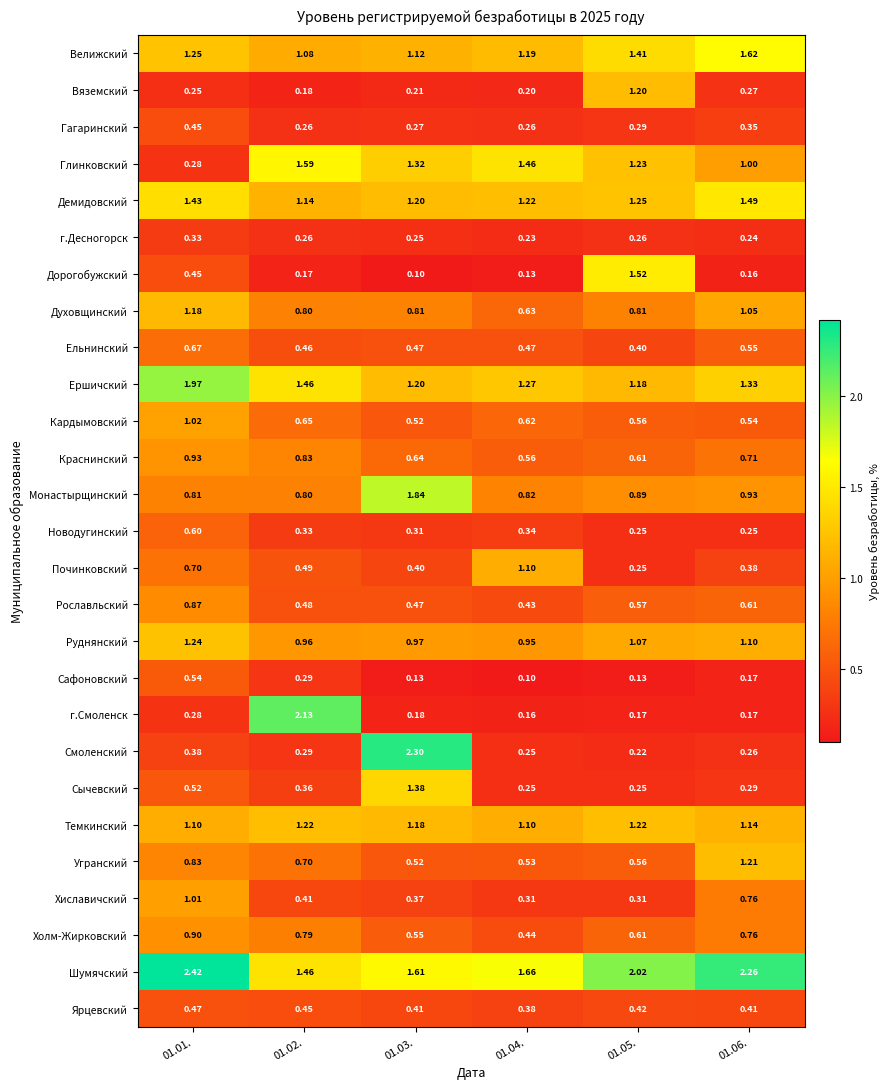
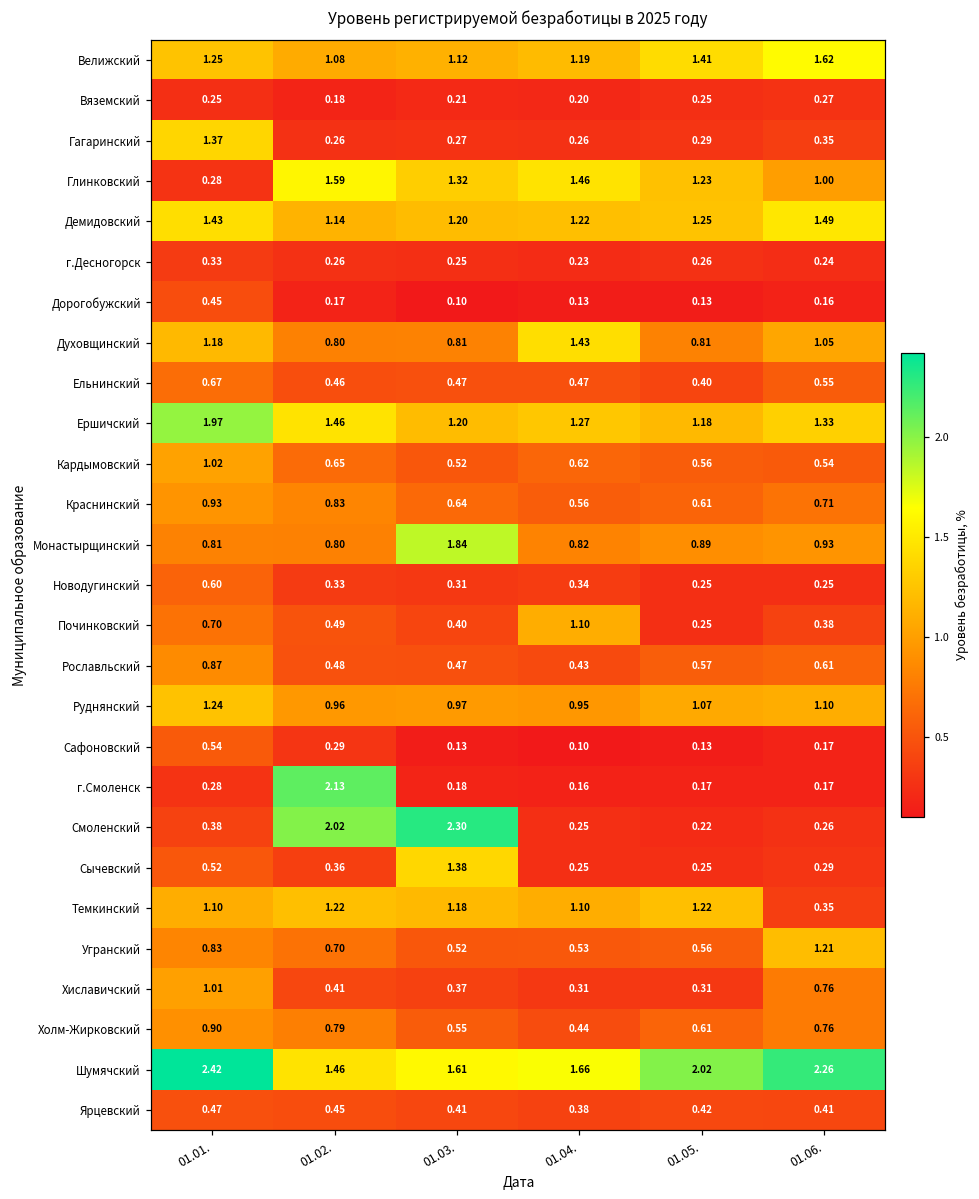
Вяземский, 01.05.: 1.20 -> 0.25
Гагаринский, 01.01.: 0.45 -> 1.37
Дорогобужский, 01.05.: 1.52 -> 0.13
Духовщинский, 01.04.: 0.63 -> 1.43
Смоленский, 01.02.: 0.29 -> 2.02
Темкинский, 01.06.: 1.14 -> 0.35
